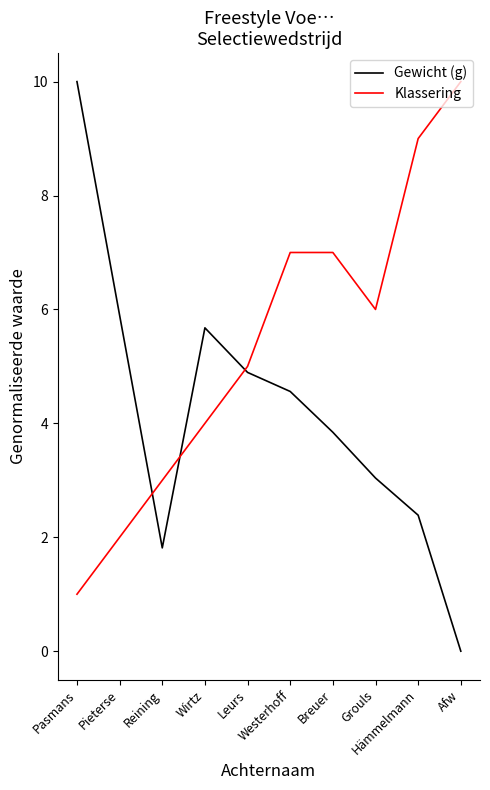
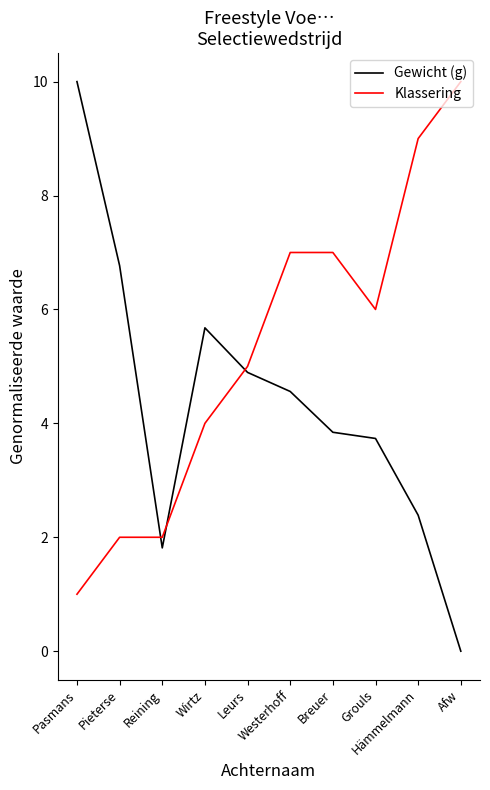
Gewicht (g), Pieterse: 5.9 -> 6.8
Klassering, Reining: 3 -> 2
Gewicht (g), Grouls: 3.0 -> 3.7
